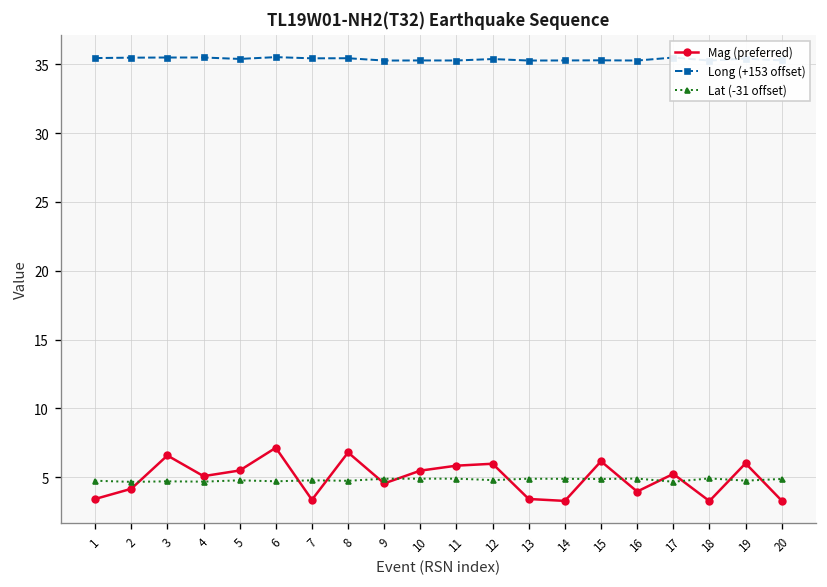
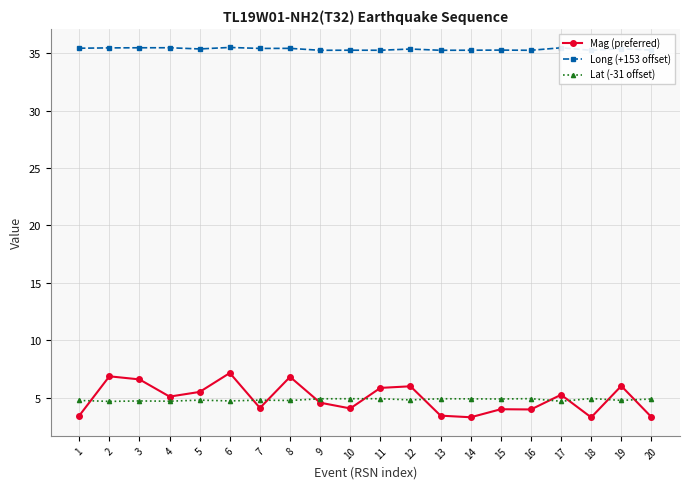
Mag (preferred), 2: 4.2 -> 6.9
Mag (preferred), 7: 3.4 -> 4.1
Mag (preferred), 10: 5.5 -> 4.1
Mag (preferred), 15: 6.2 -> 4.0
